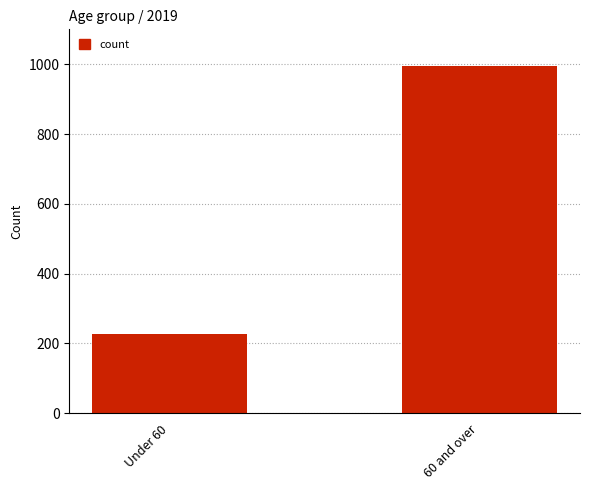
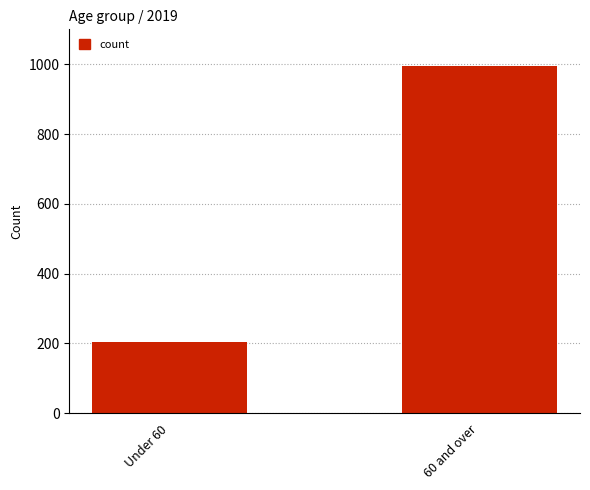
Under 60: 230 -> 200
